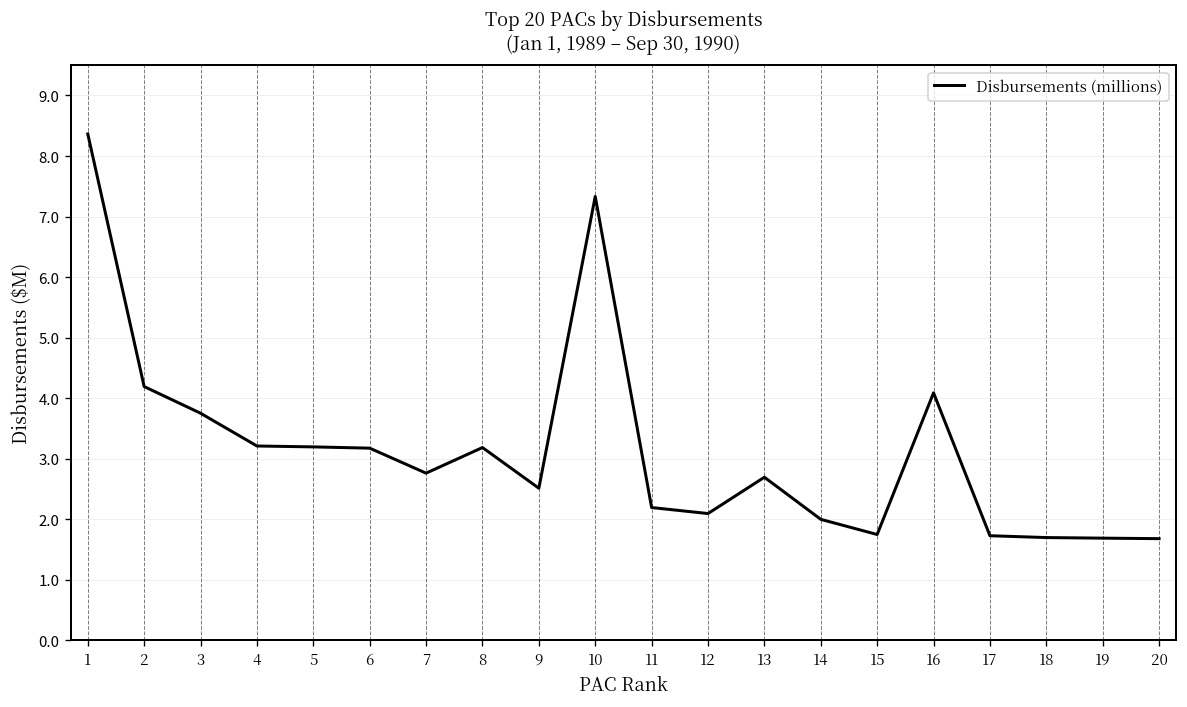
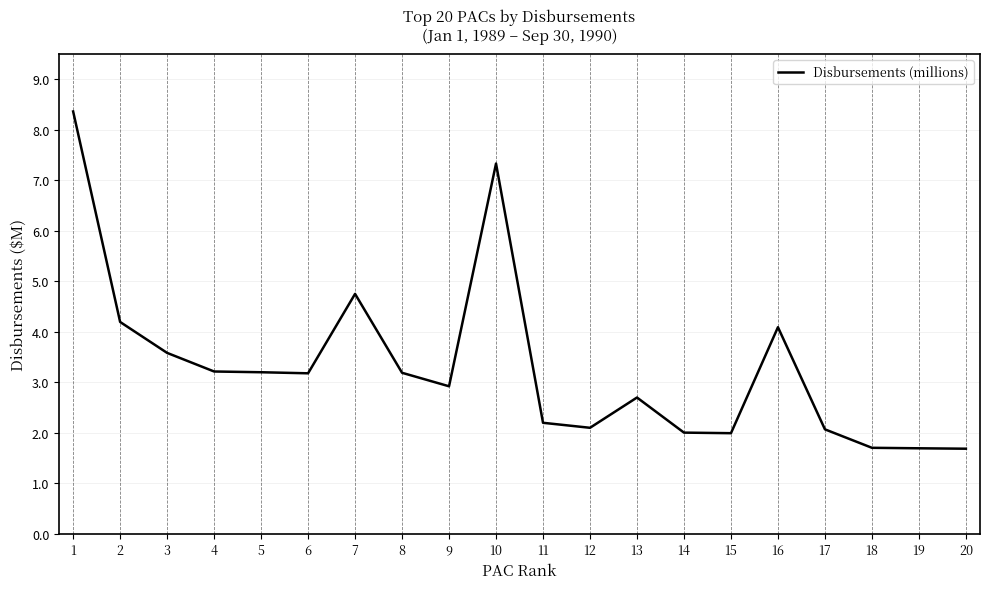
3: 3.8 -> 3.6
7: 2.8 -> 4.7
9: 2.5 -> 2.9
15: 1.7 -> 2.0
17: 1.7 -> 2.1
